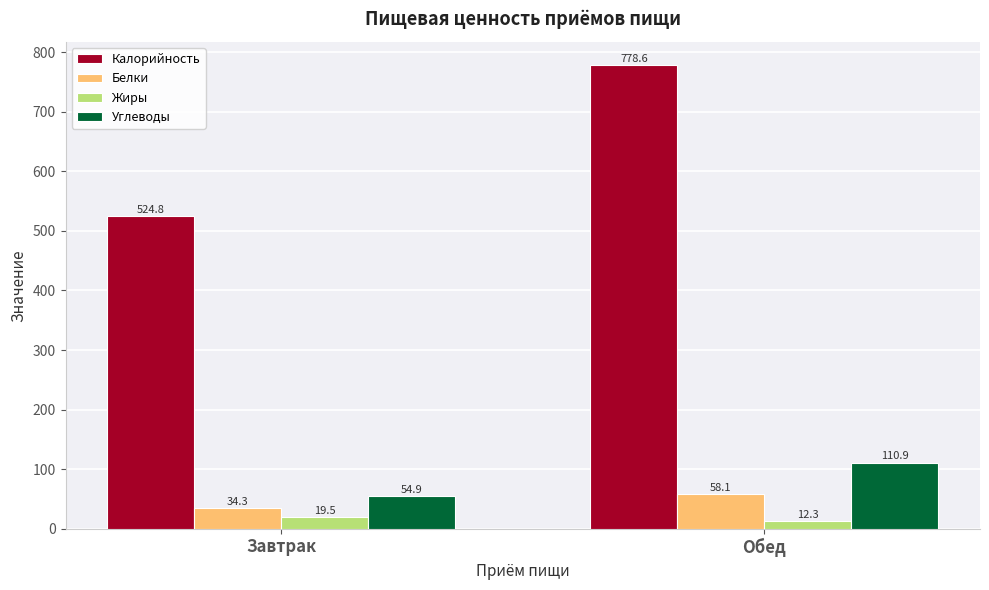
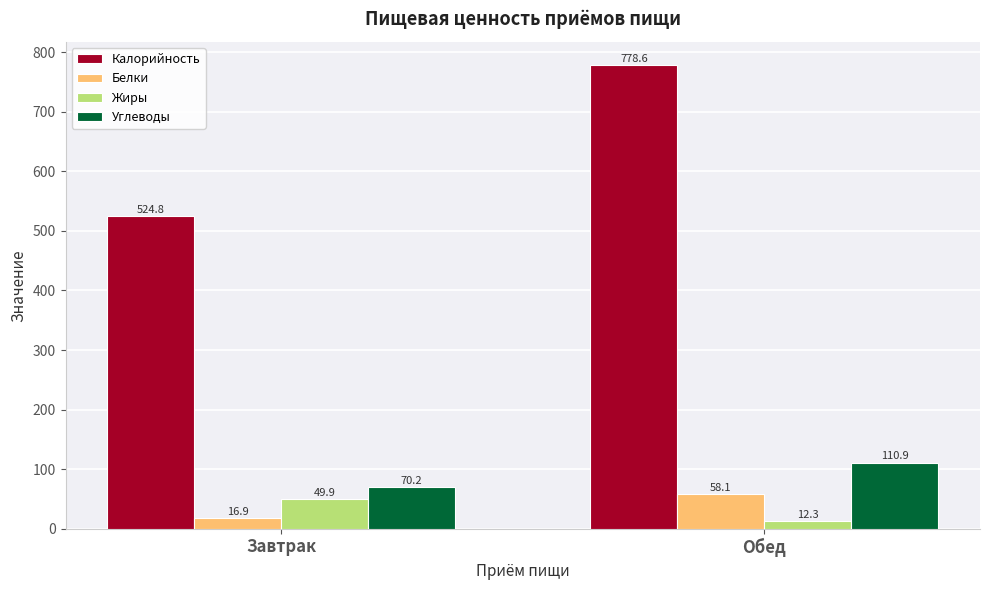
Белки, Завтрак: 34.3 -> 16.9
Жиры, Завтрак: 19.5 -> 49.9
Углеводы, Завтрак: 54.9 -> 70.2
